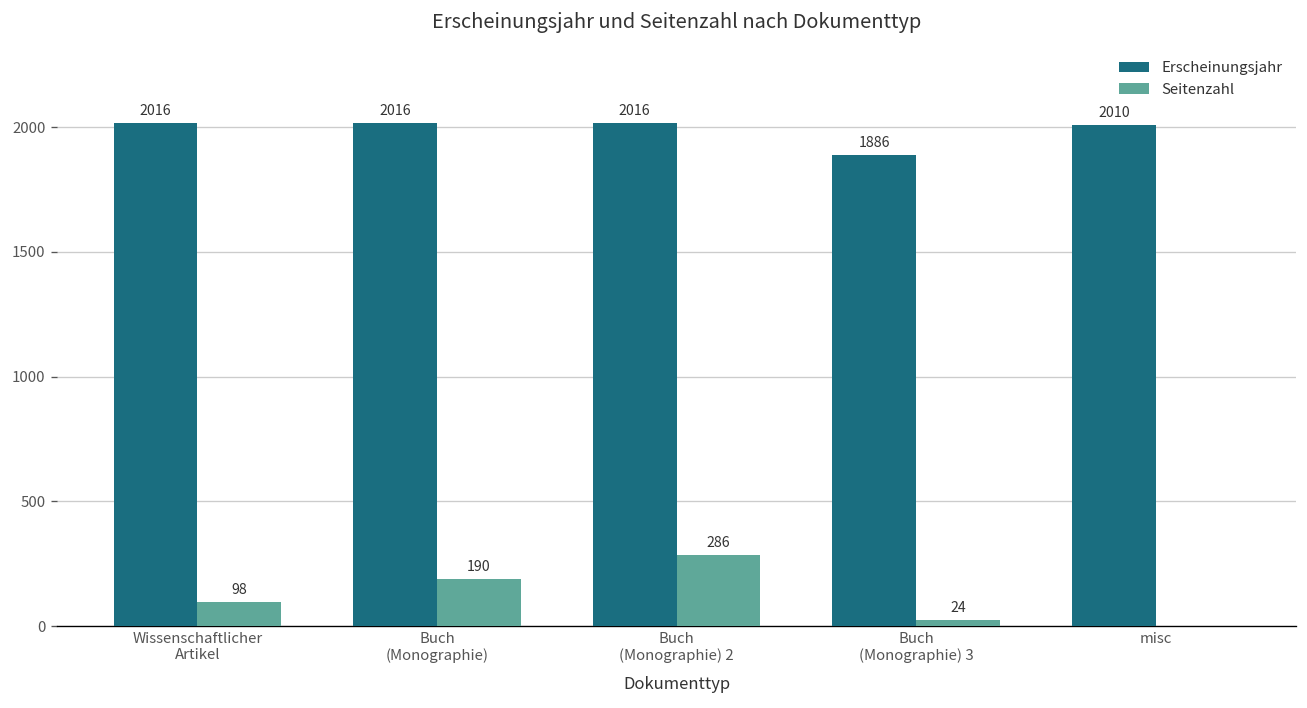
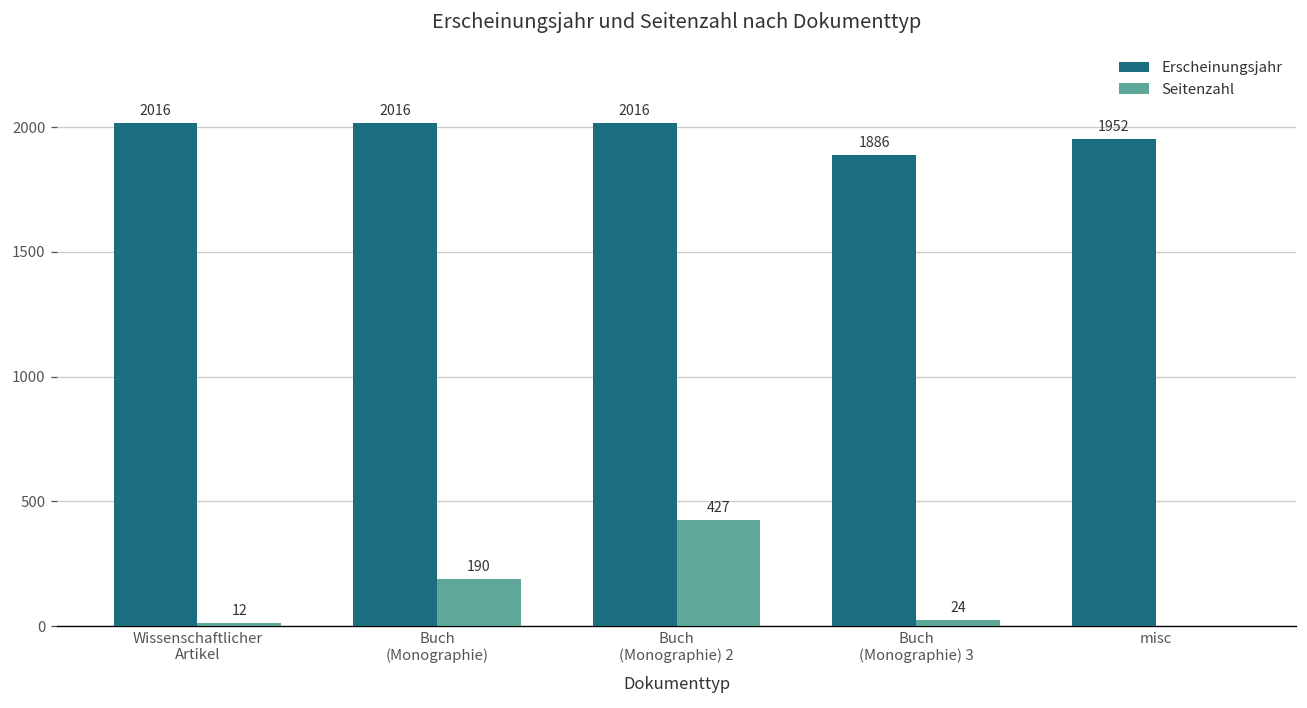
Seitenzahl, Wissenschaftlicher Artikel: 98 -> 12
Seitenzahl, Buch (Monographie) 2: 286 -> 427
Erscheinungsjahr, misc: 2010 -> 1952
